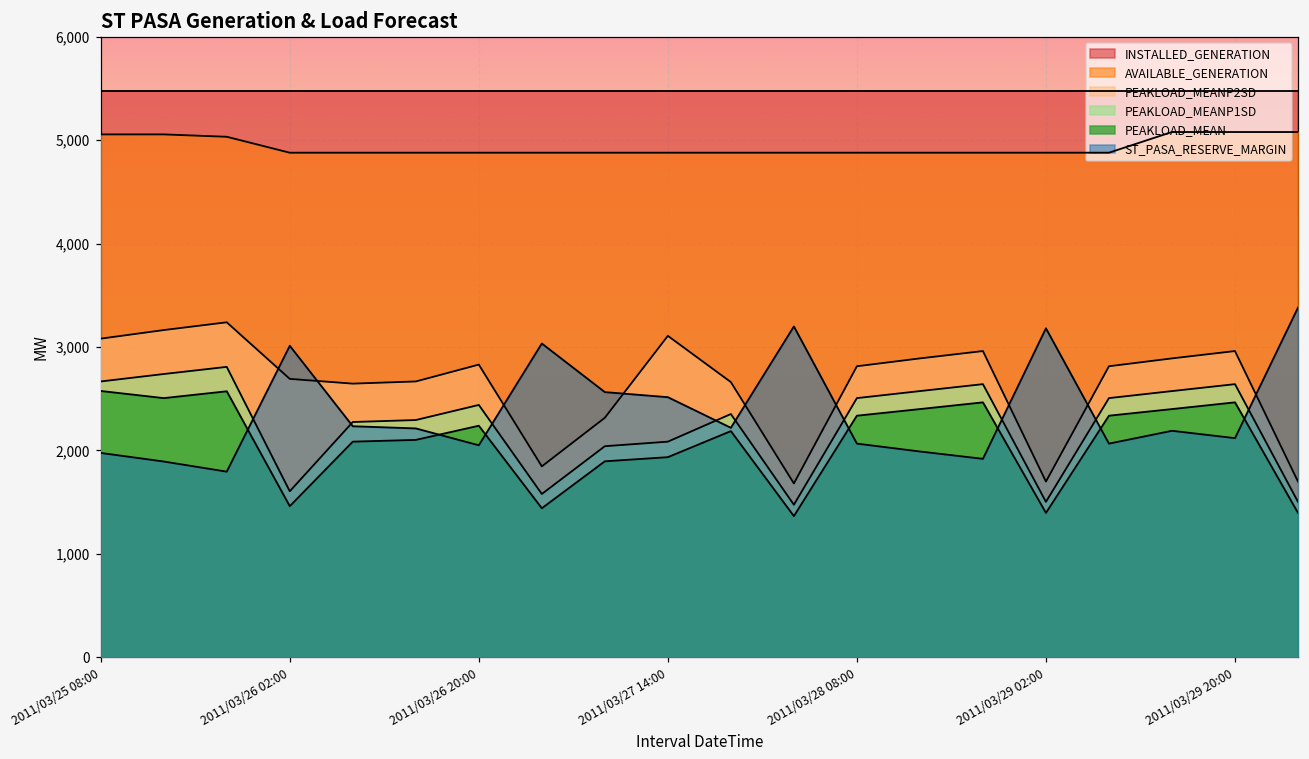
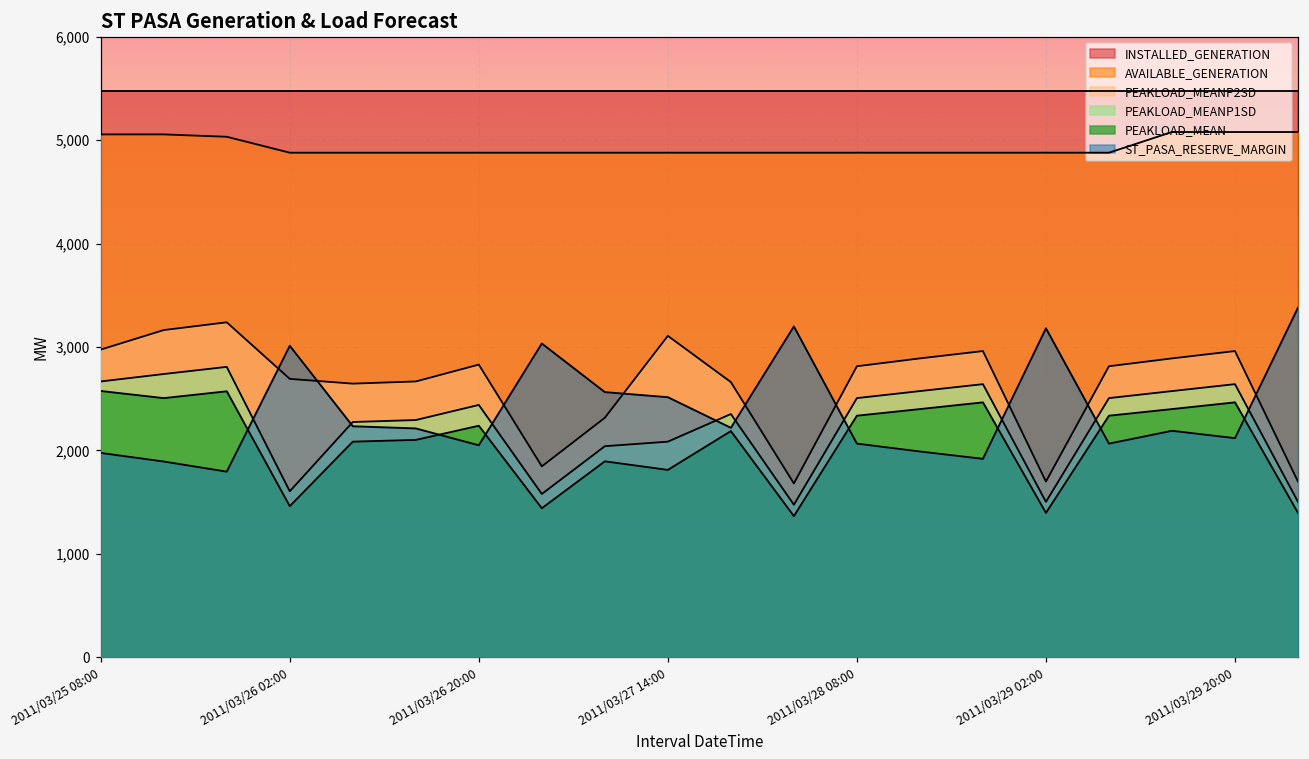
PEAKLOAD_MEANP2SD, 2011/03/25 08:00: 3,100 -> 3,000
PEAKLOAD_MEAN, 2011/03/27 14:00: 1,900 -> 1,800
